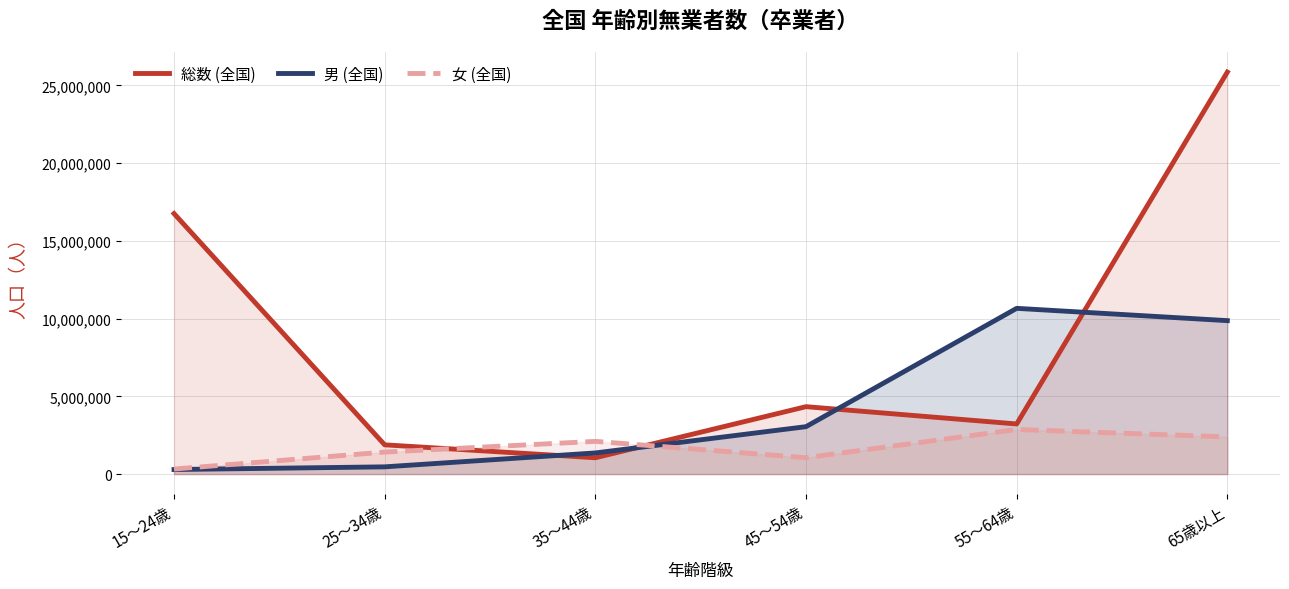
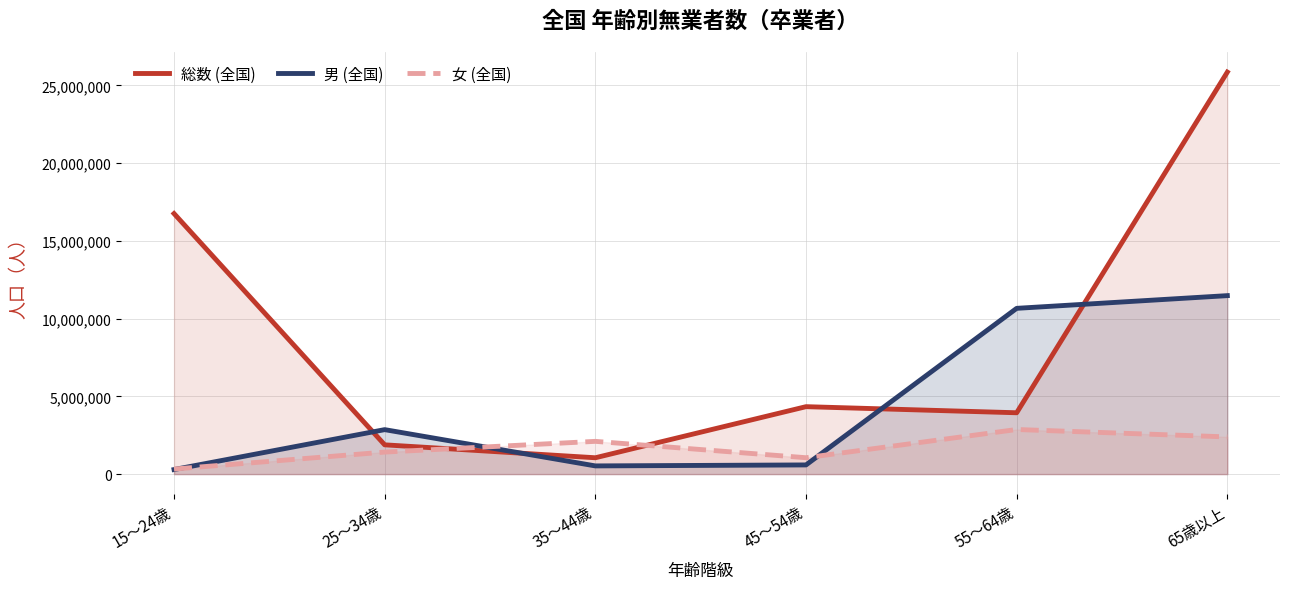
男 (全国), 25～34歳: 500,000 -> 2,900,000
男 (全国), 35～44歳: 1,400,000 -> 500,000
男 (全国), 45～54歳: 3,100,000 -> 600,000
総数 (全国), 55～64歳: 3,200,000 -> 3,900,000
男 (全国), 65歳以上: 9,900,000 -> 11,500,000
